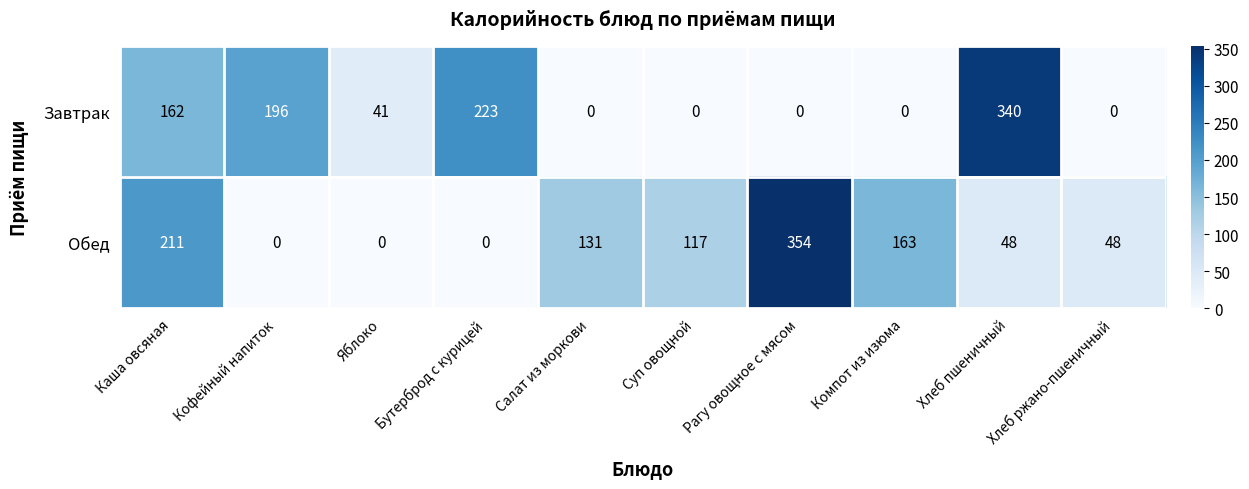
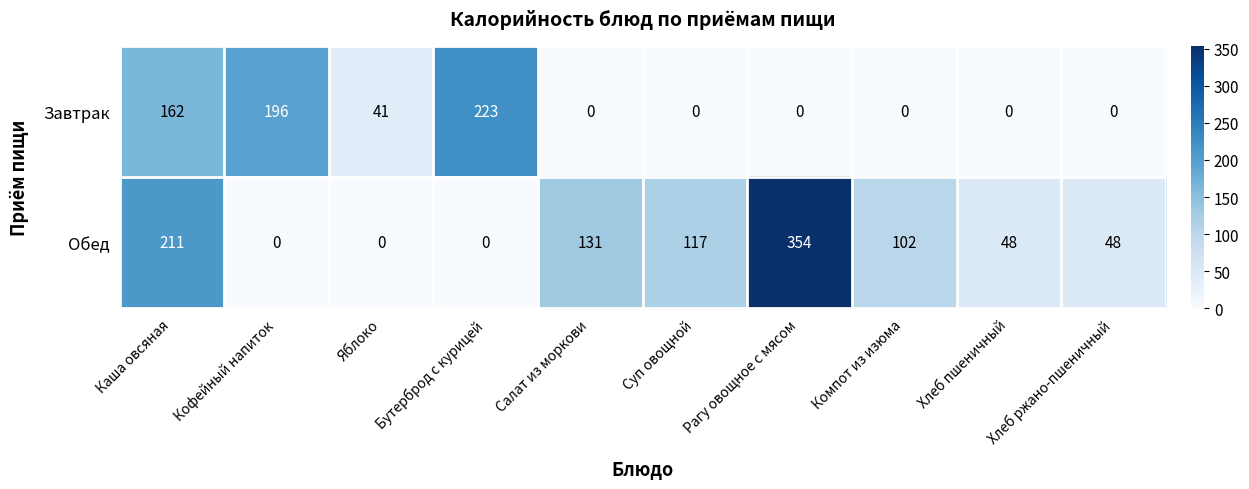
Завтрак, Хлеб пшеничный: 340 -> 0
Обед, Компот из изюма: 163 -> 102
